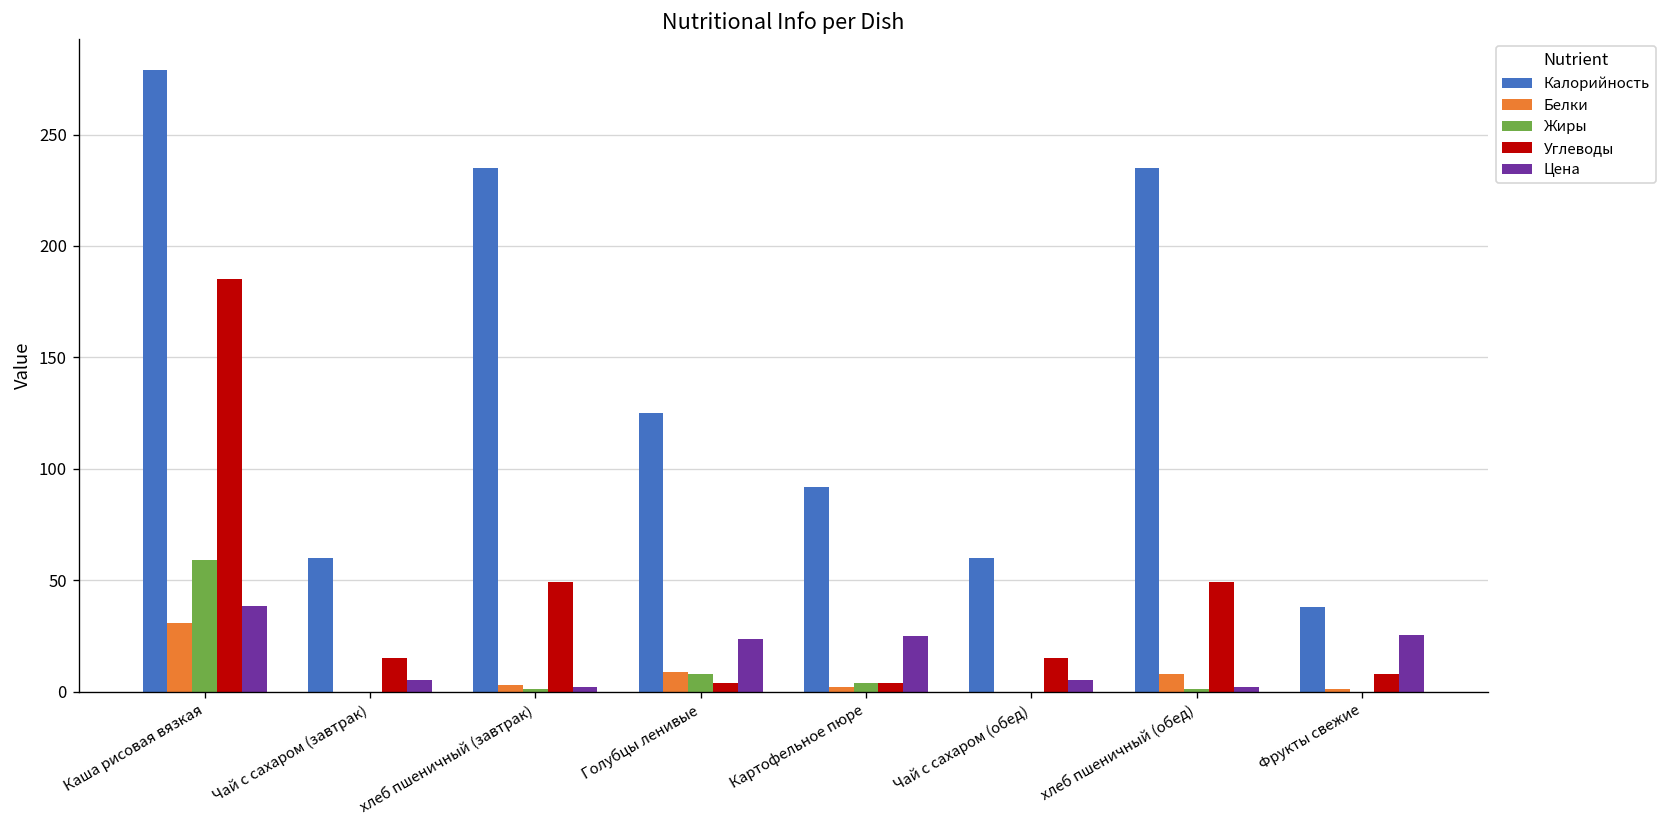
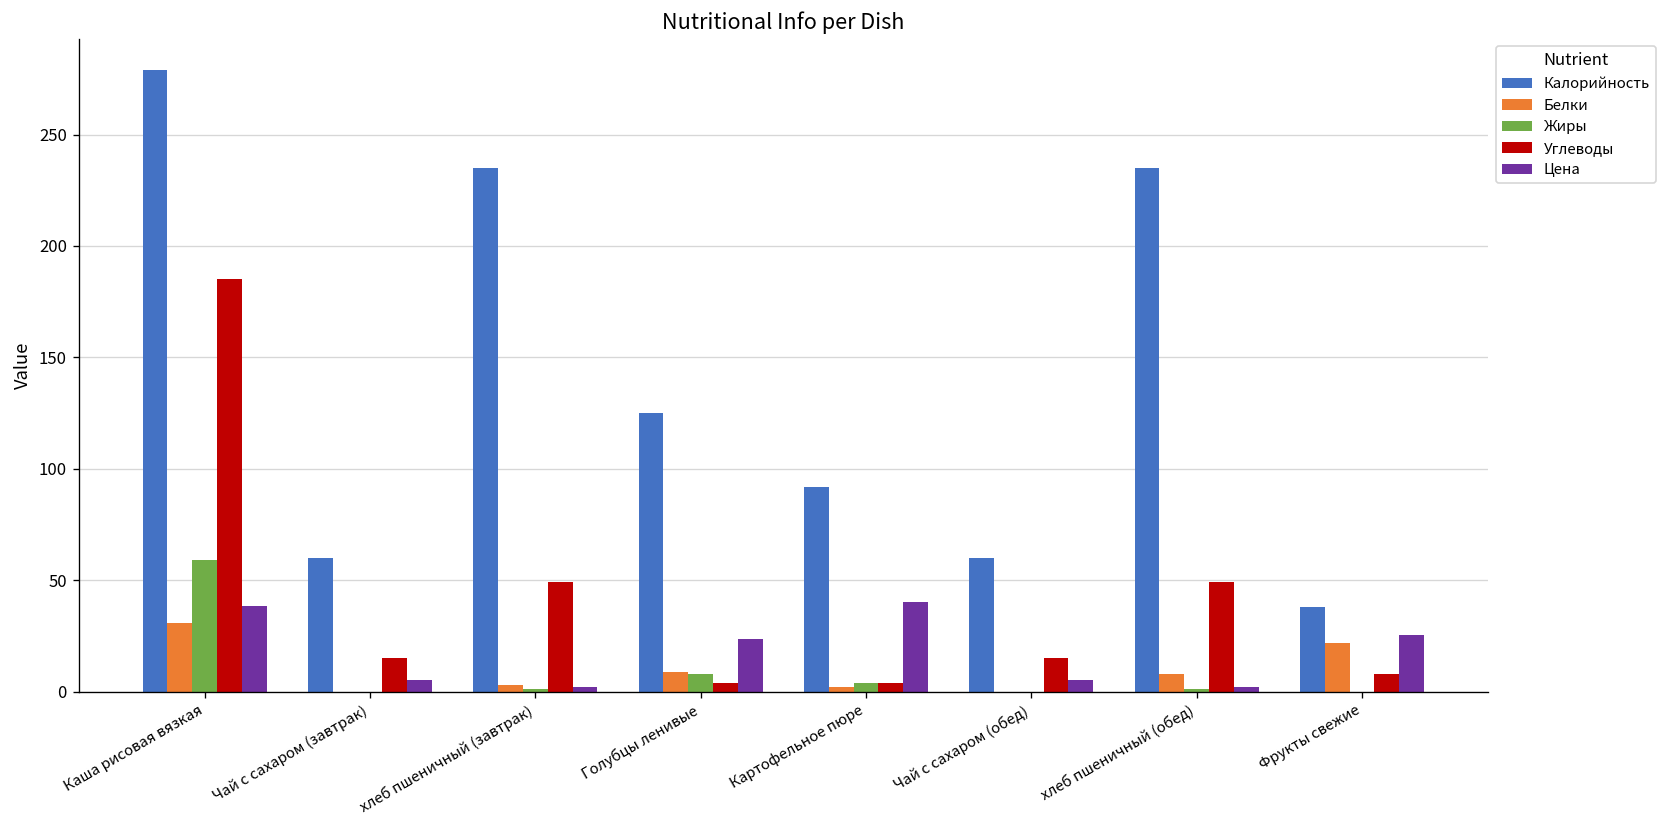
Цена, Картофельное пюре: 25 -> 40
Белки, Фрукты свежие: 1 -> 22
